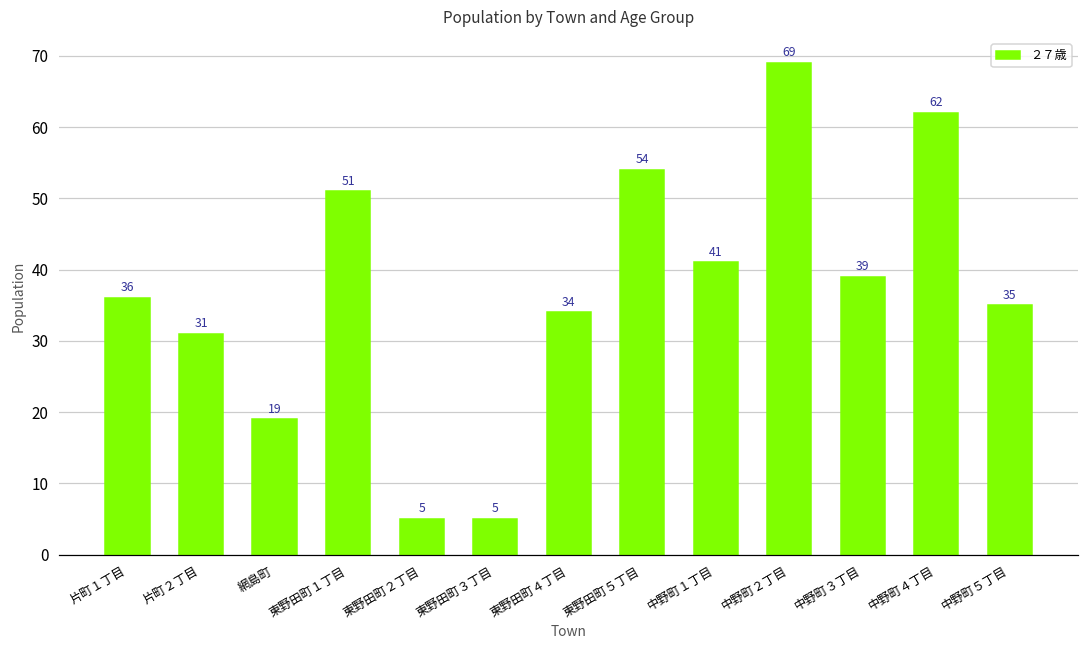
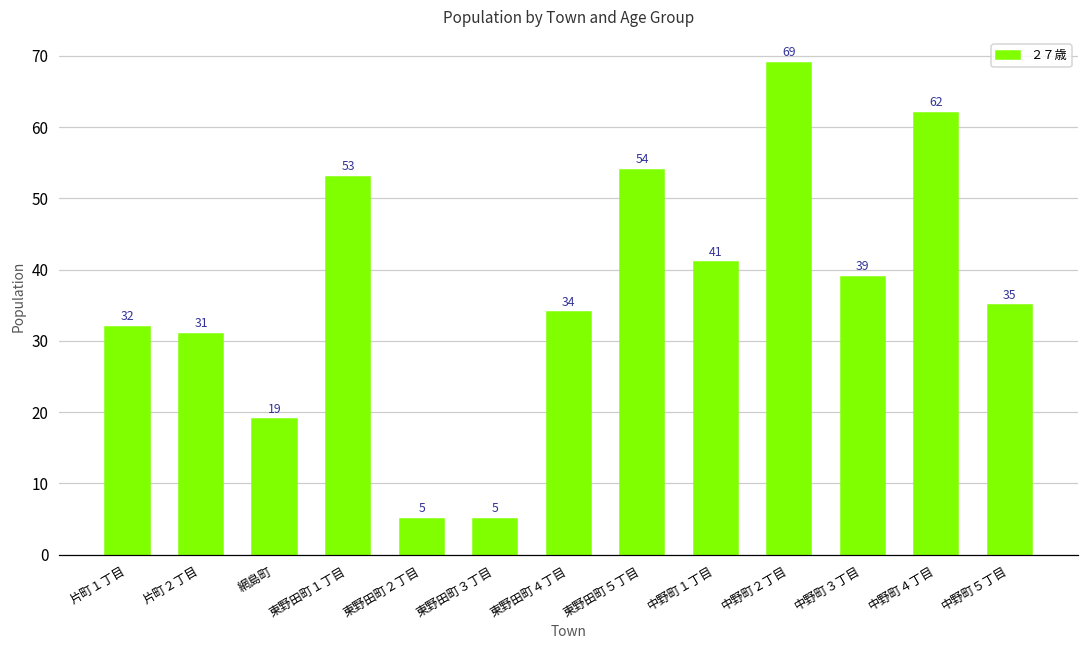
片町１丁目: 36 -> 32
東野田町１丁目: 51 -> 53
